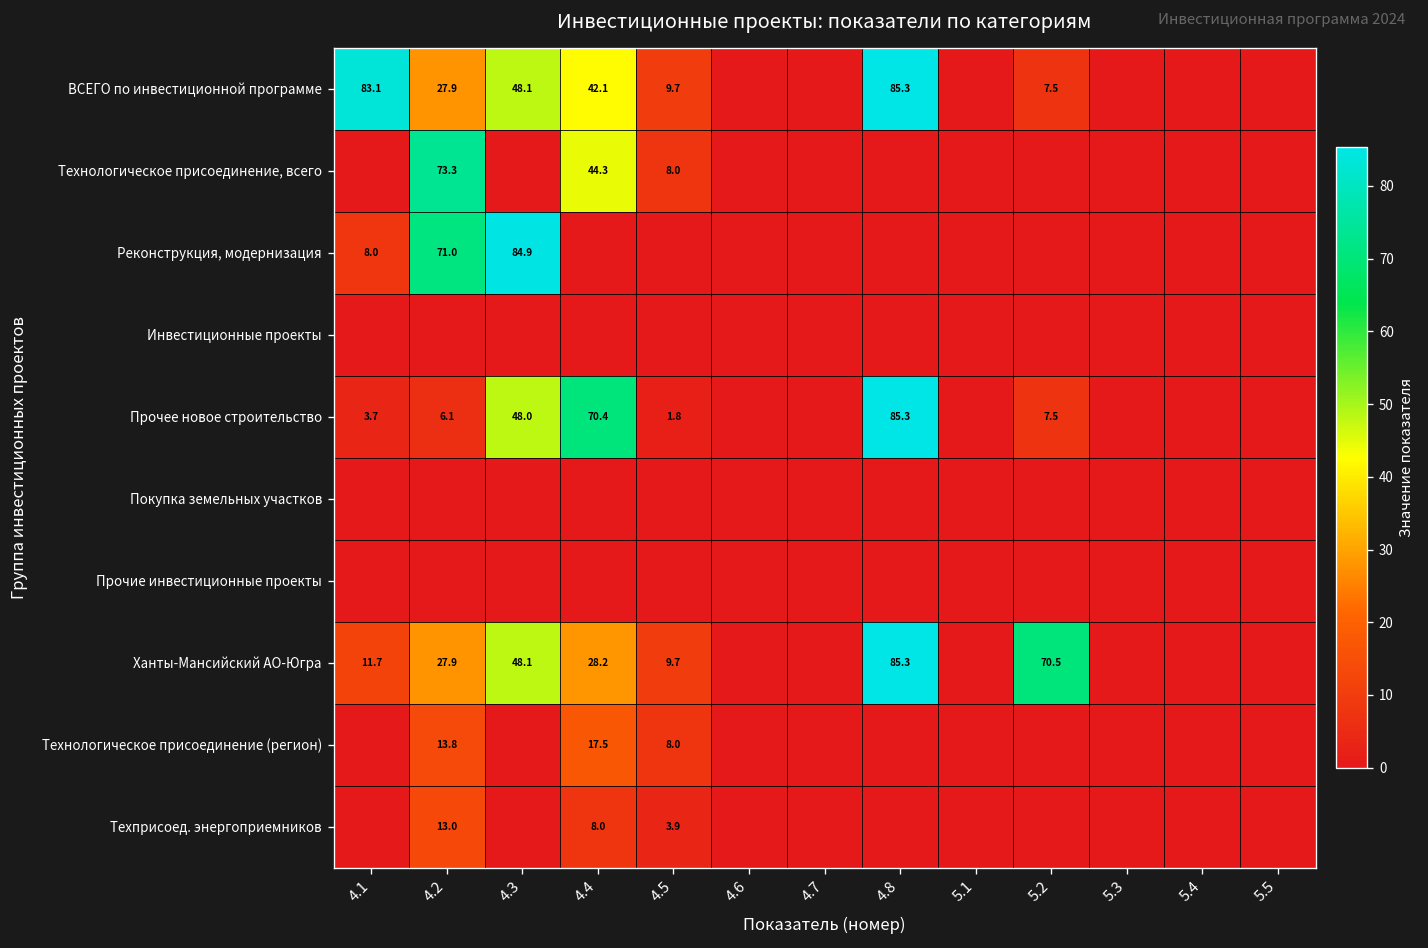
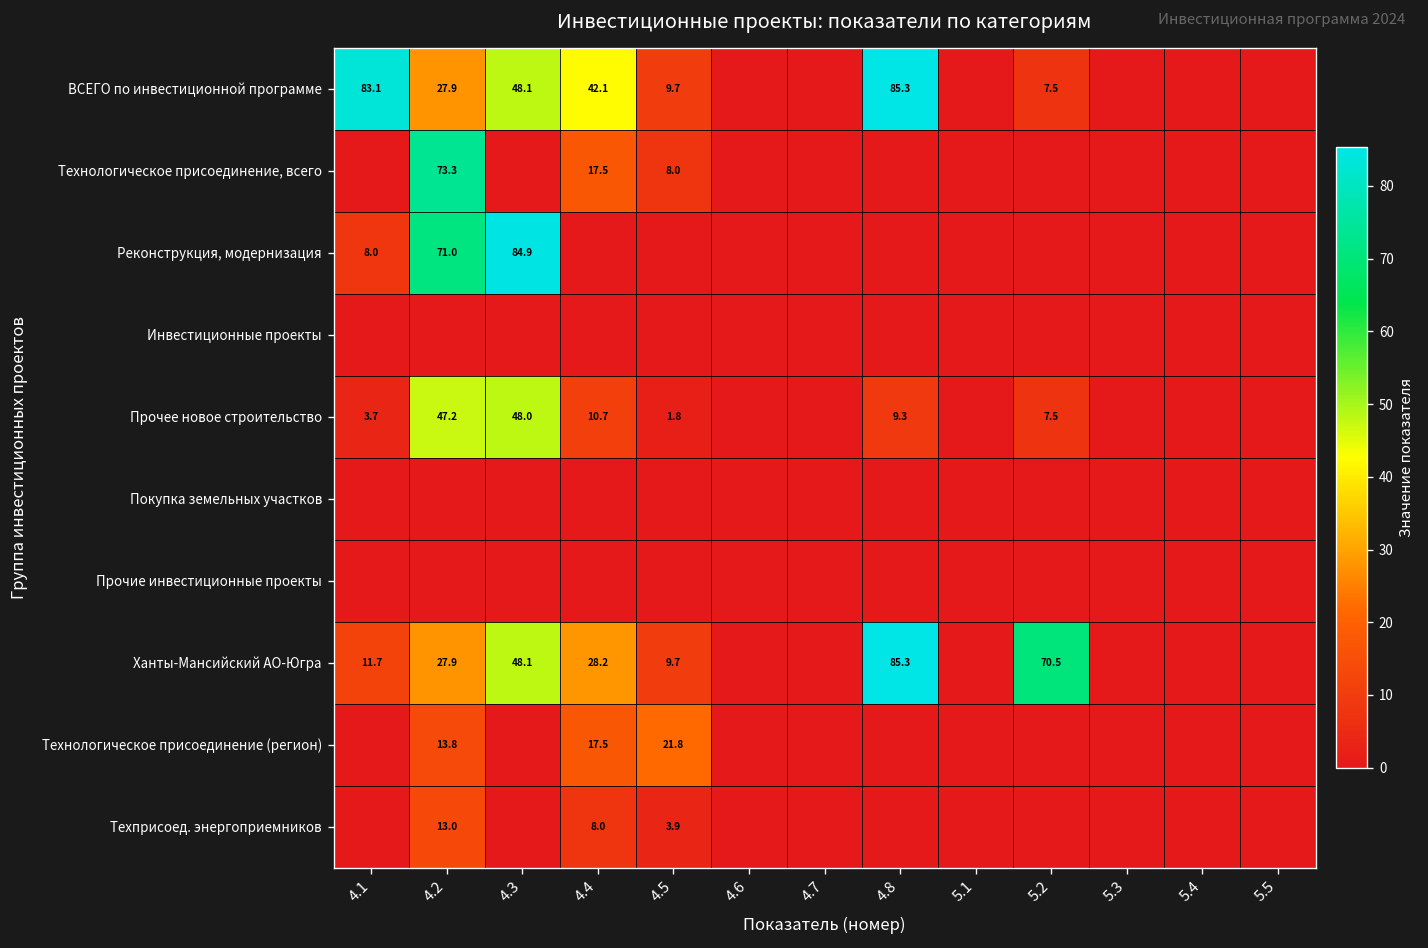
Технологическое присоединение, всего, 4.4: 44.3 -> 17.5
Прочее новое строительство, 4.2: 6.1 -> 47.2
Прочее новое строительство, 4.4: 70.4 -> 10.7
Прочее новое строительство, 4.8: 85.3 -> 9.3
Технологическое присоединение (регион), 4.5: 8.0 -> 21.8
